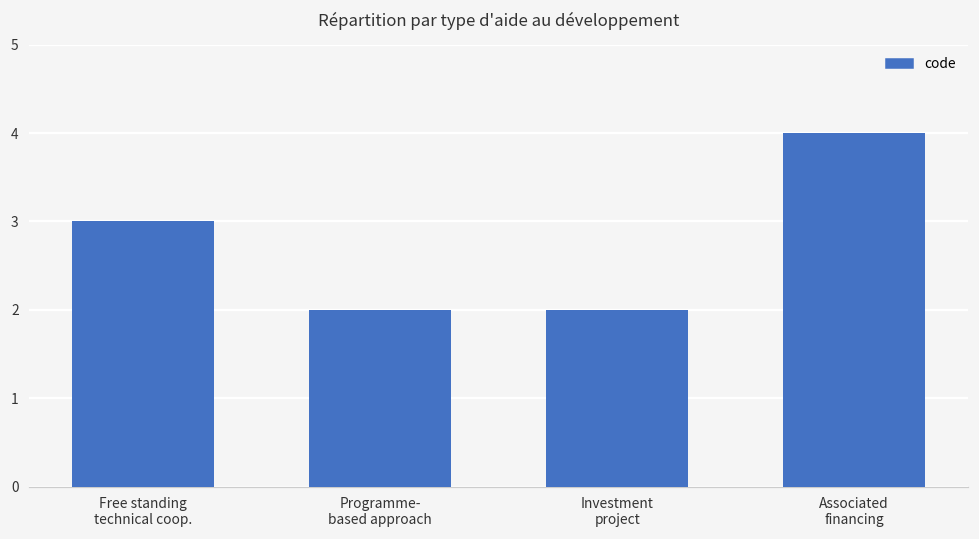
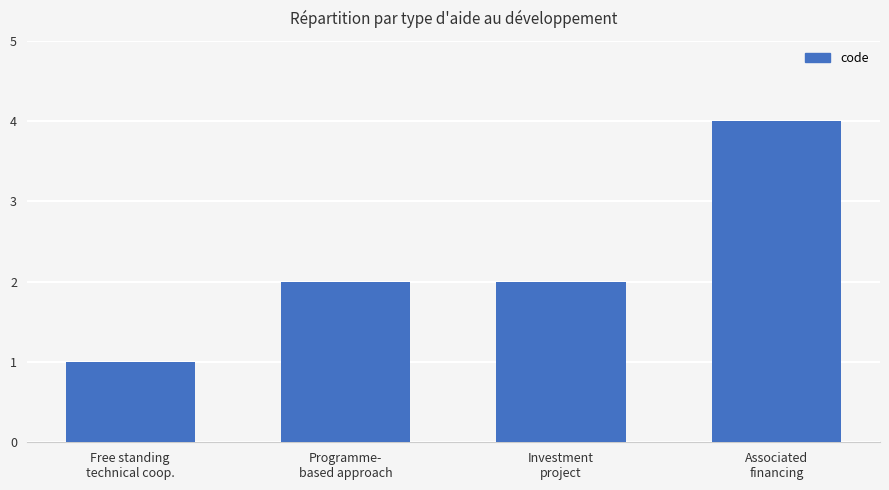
Free standing technical coop.: 3 -> 1
